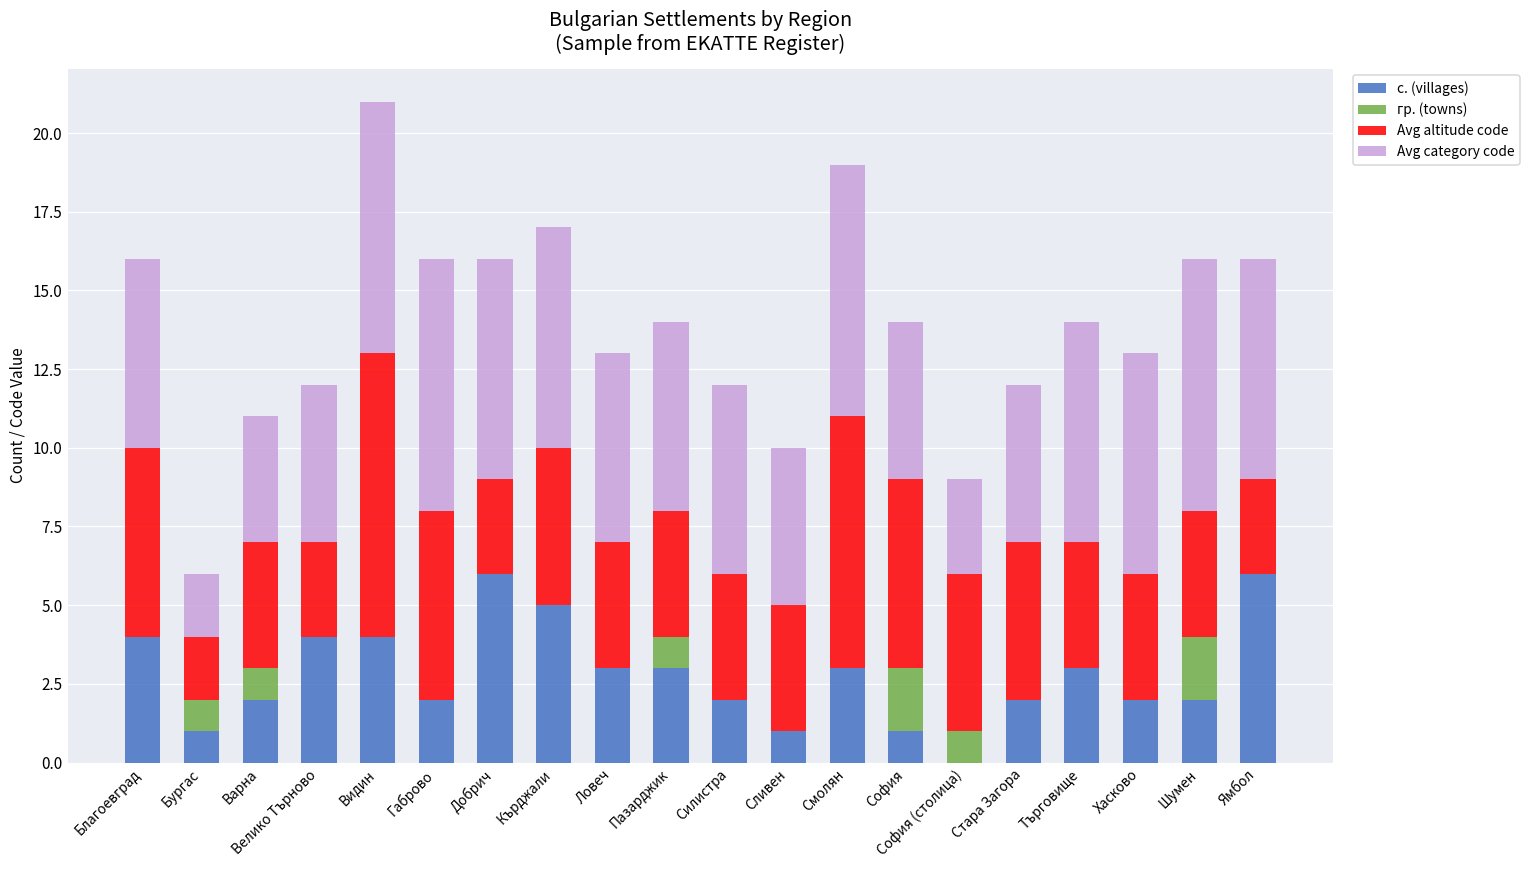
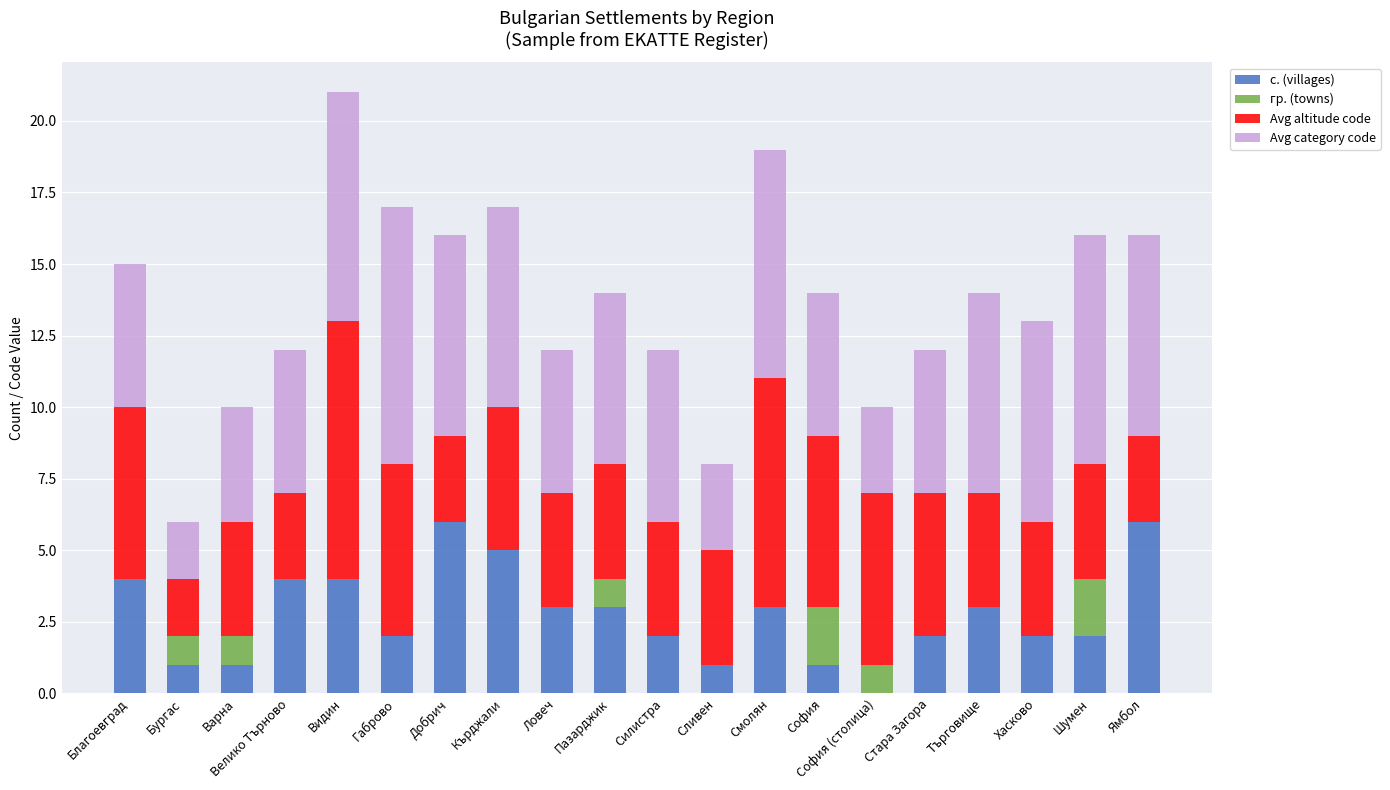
Avg category code, Благоевград: 6 -> 5
с. (villages), Варна: 2 -> 1
Avg category code, Габрово: 8 -> 9
Avg category code, Ловеч: 6 -> 5
Avg category code, Сливен: 5 -> 3
Avg altitude code, София (столица): 5 -> 6
